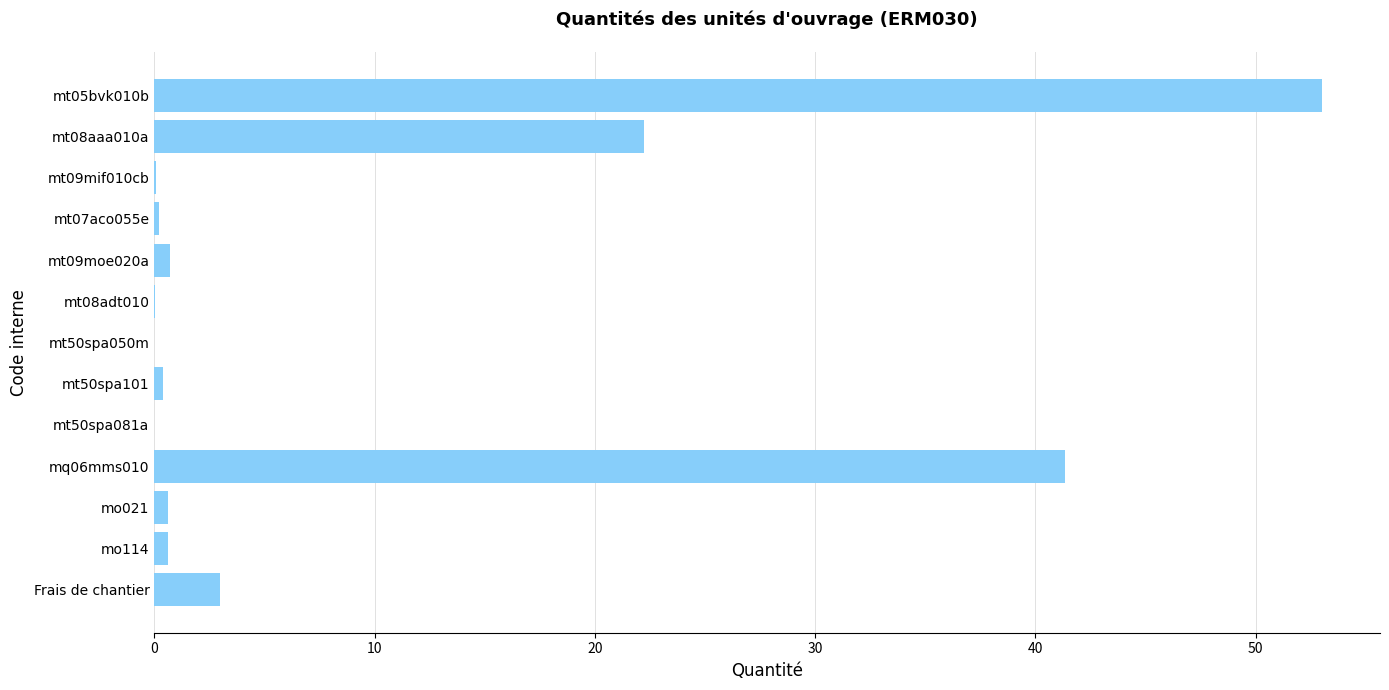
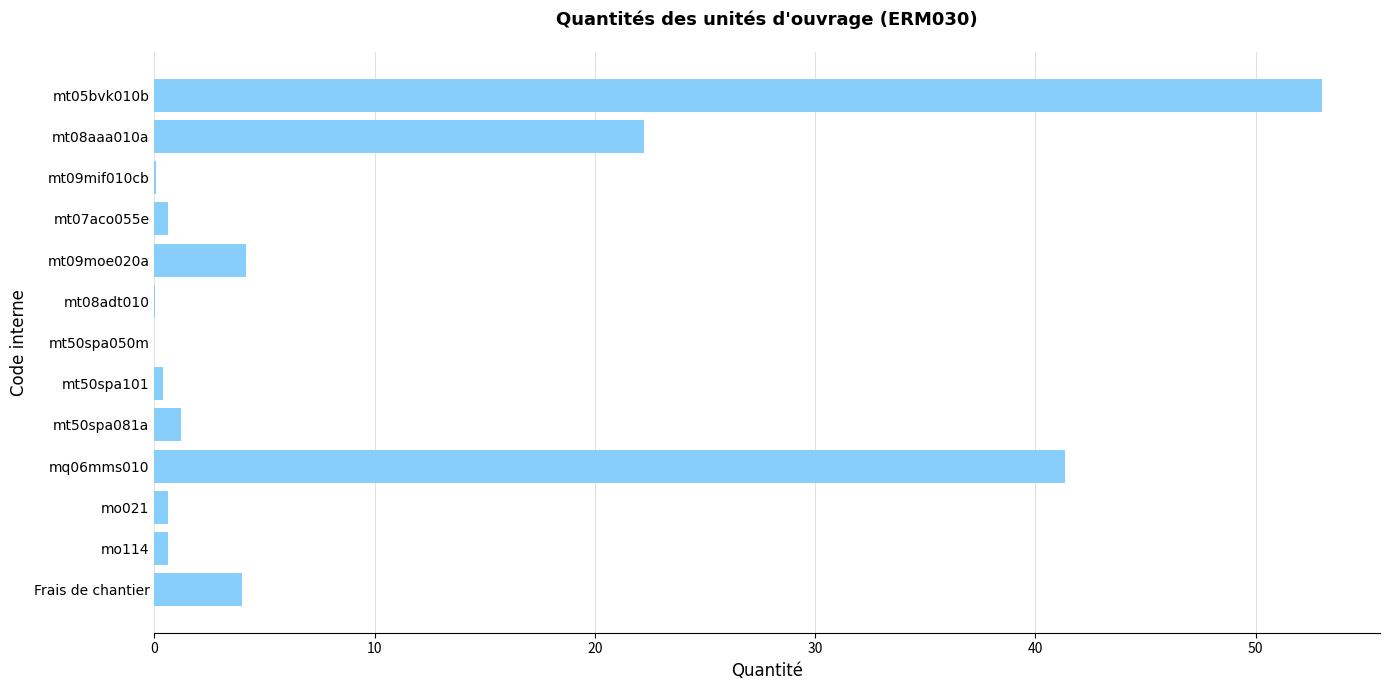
mt07aco055e: 0.2 -> 0.6
mt09moe020a: 0.7 -> 4.2
mt50spa081a: 0.0 -> 1.2
Frais de chantier: 3 -> 4
